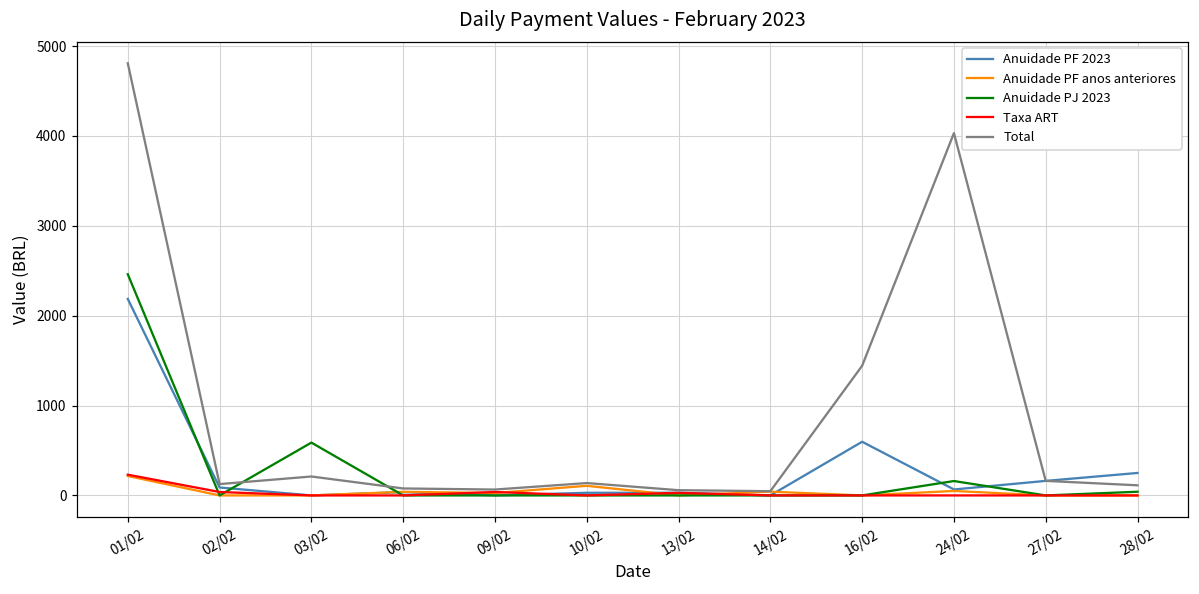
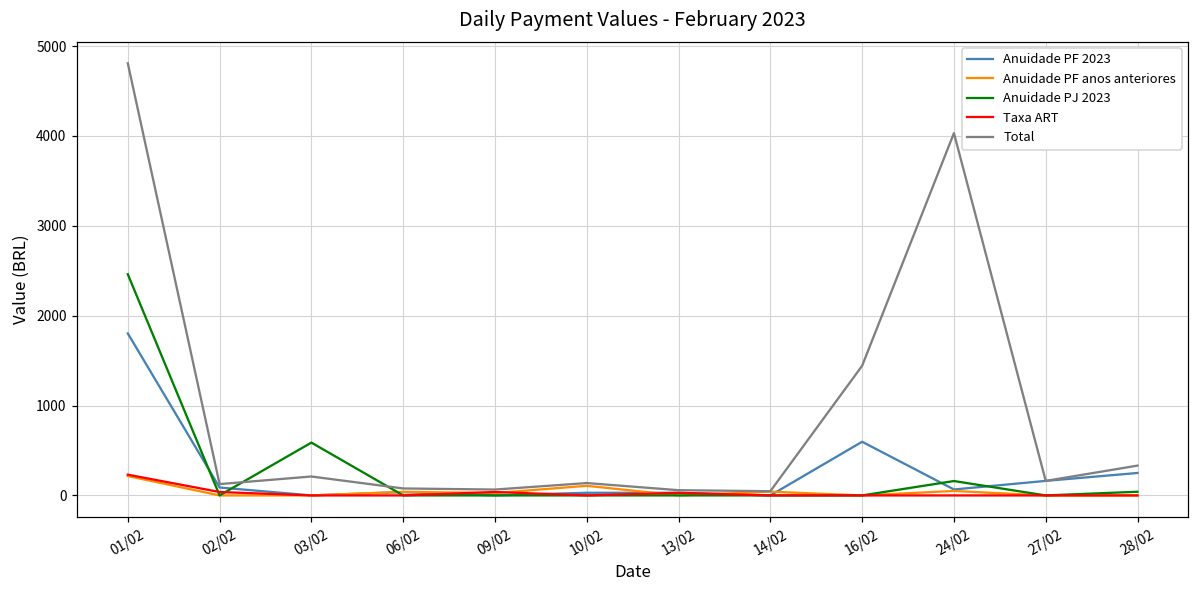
Anuidade PF 2023, 01/02: 2200 -> 1800
Total, 28/02: 100 -> 300
